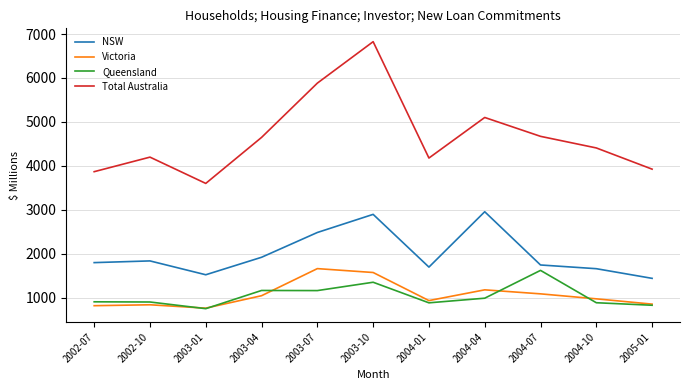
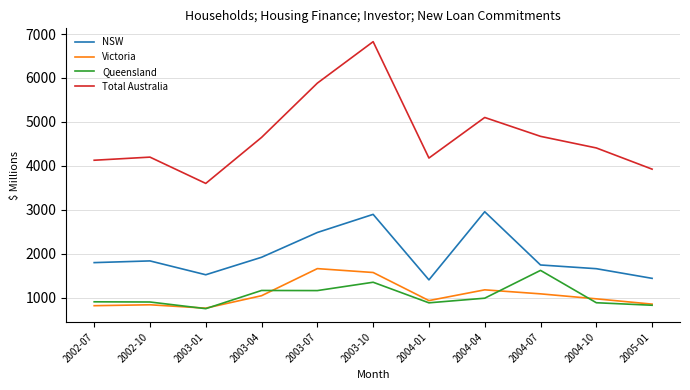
Total Australia, 2002-07: 3900 -> 4100
NSW, 2004-01: 1700 -> 1400
